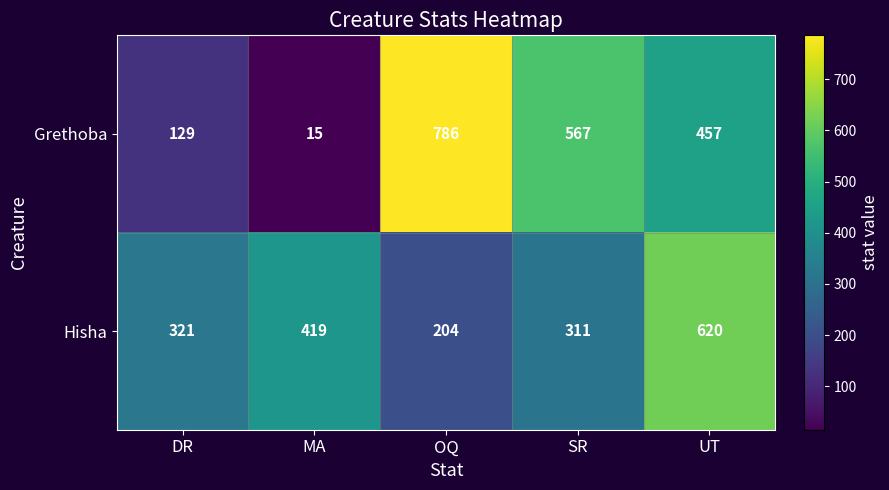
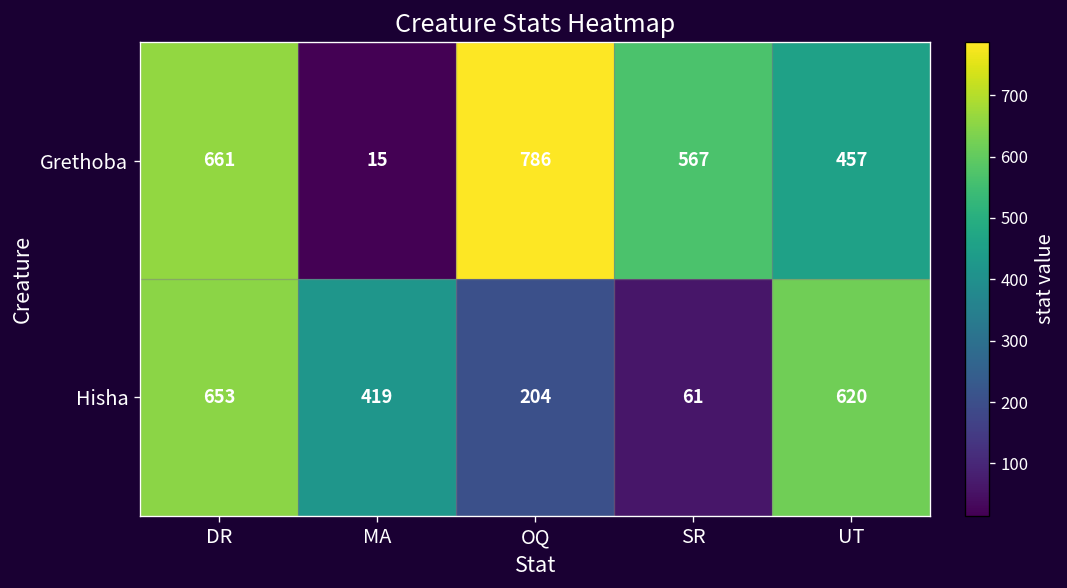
Grethoba, DR: 129 -> 661
Hisha, DR: 321 -> 653
Hisha, SR: 311 -> 61
